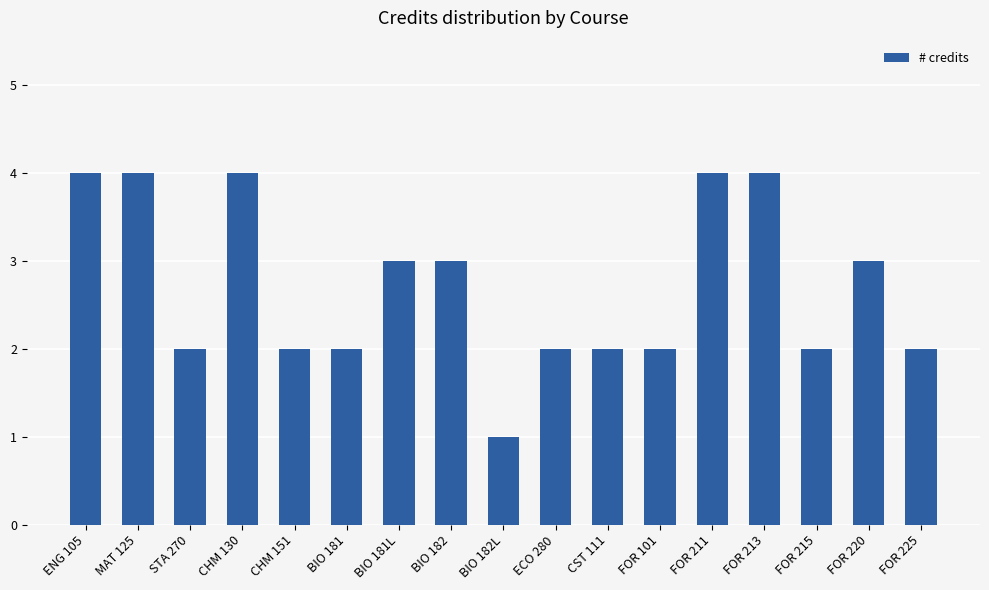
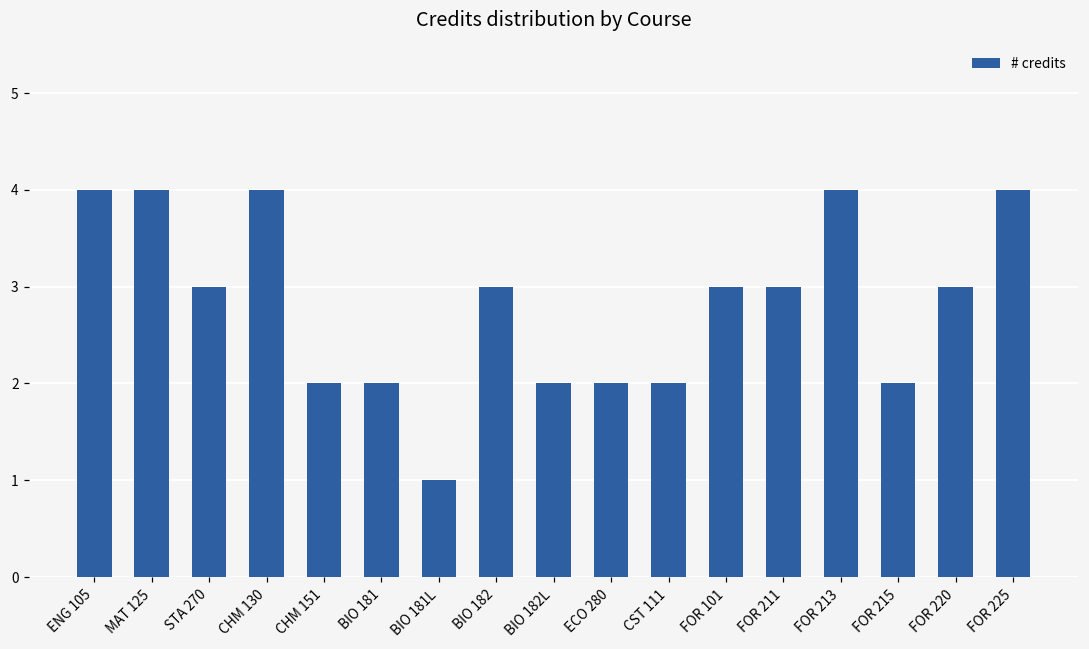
STA 270: 2 -> 3
BIO 181L: 3 -> 1
BIO 182L: 1 -> 2
FOR 101: 2 -> 3
FOR 211: 4 -> 3
FOR 225: 2 -> 4
